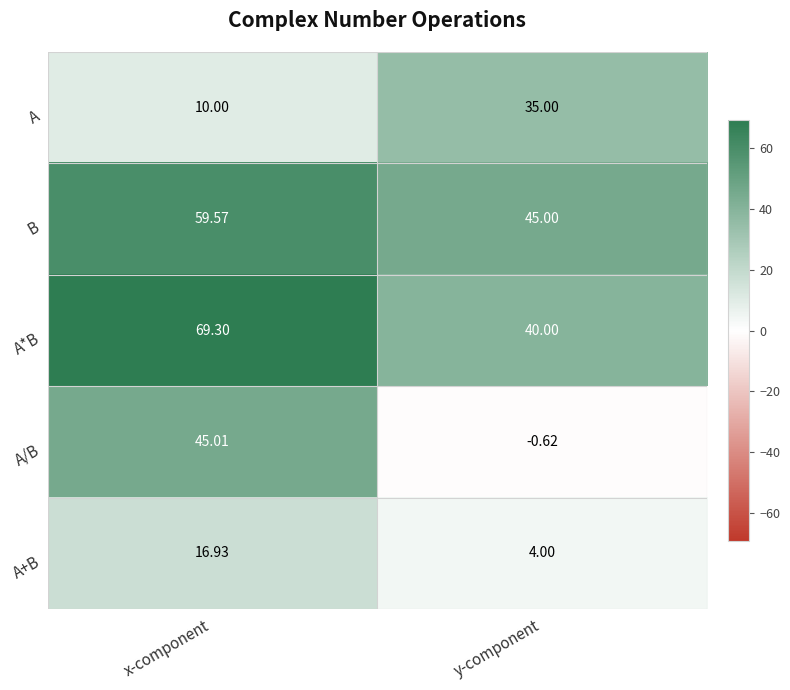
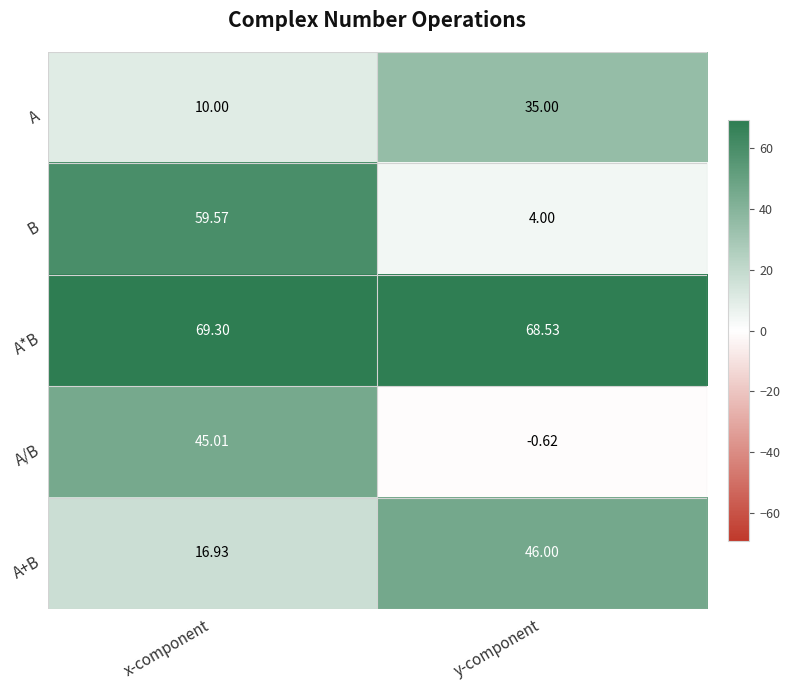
B, y-component: 45.00 -> 4.00
A*B, y-component: 40.00 -> 68.53
A+B, y-component: 4.00 -> 46.00
